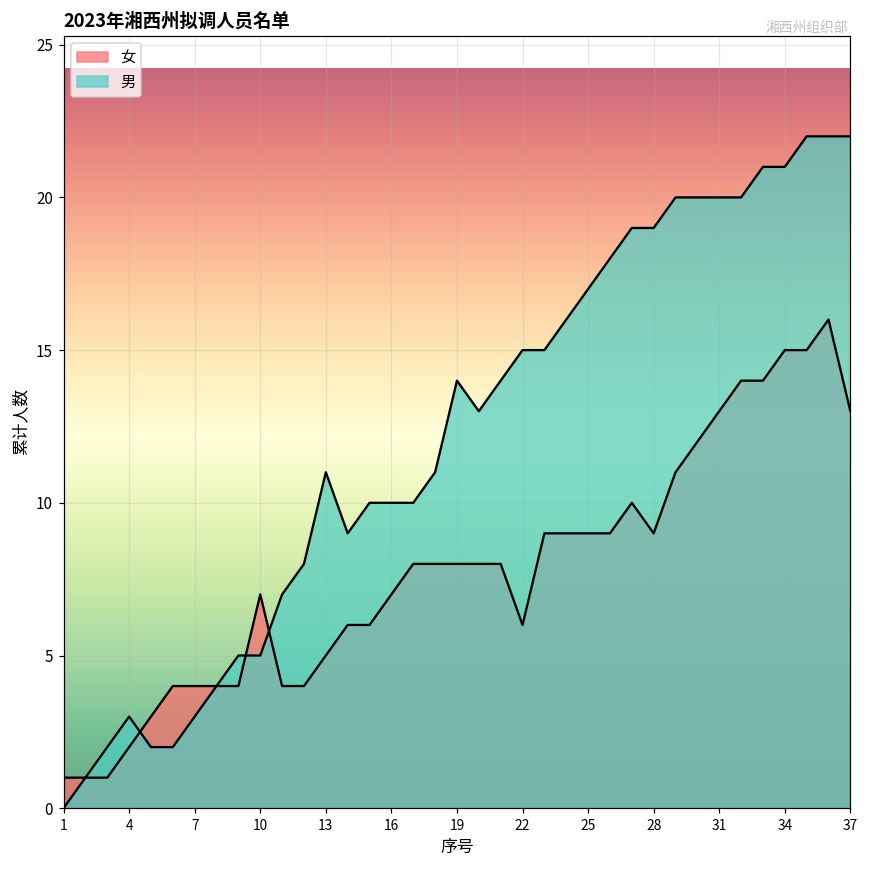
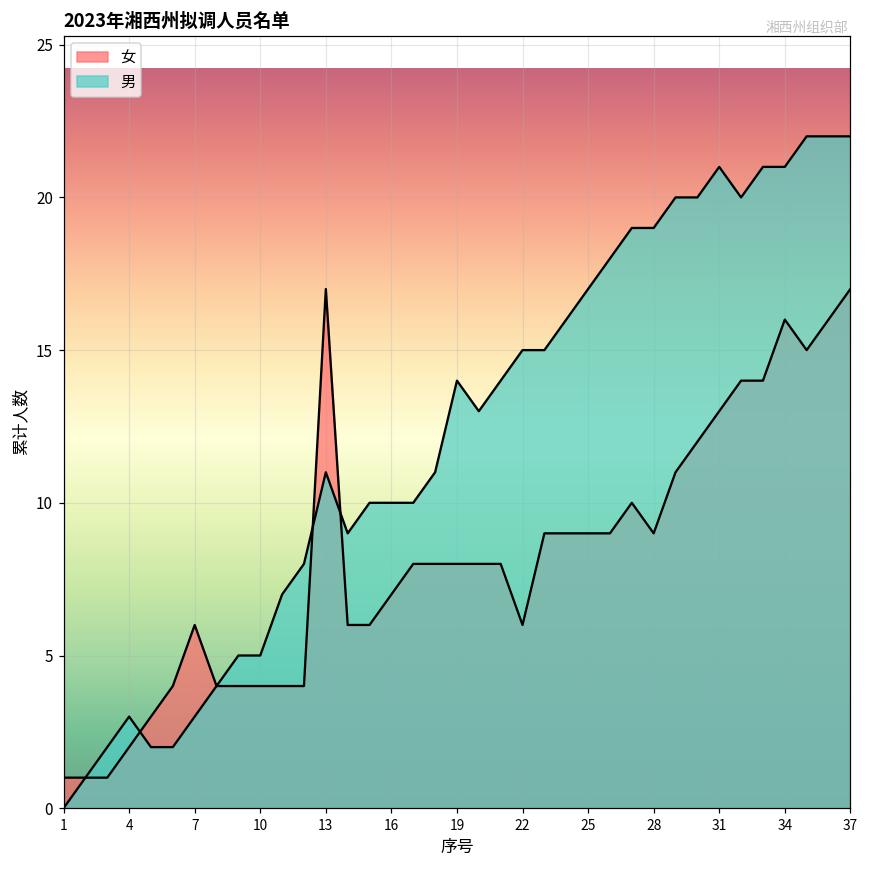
女, 7: 4 -> 6
女, 10: 7 -> 4
女, 13: 5 -> 17
男, 31: 20 -> 21
女, 34: 15 -> 16
女, 37: 13 -> 17
